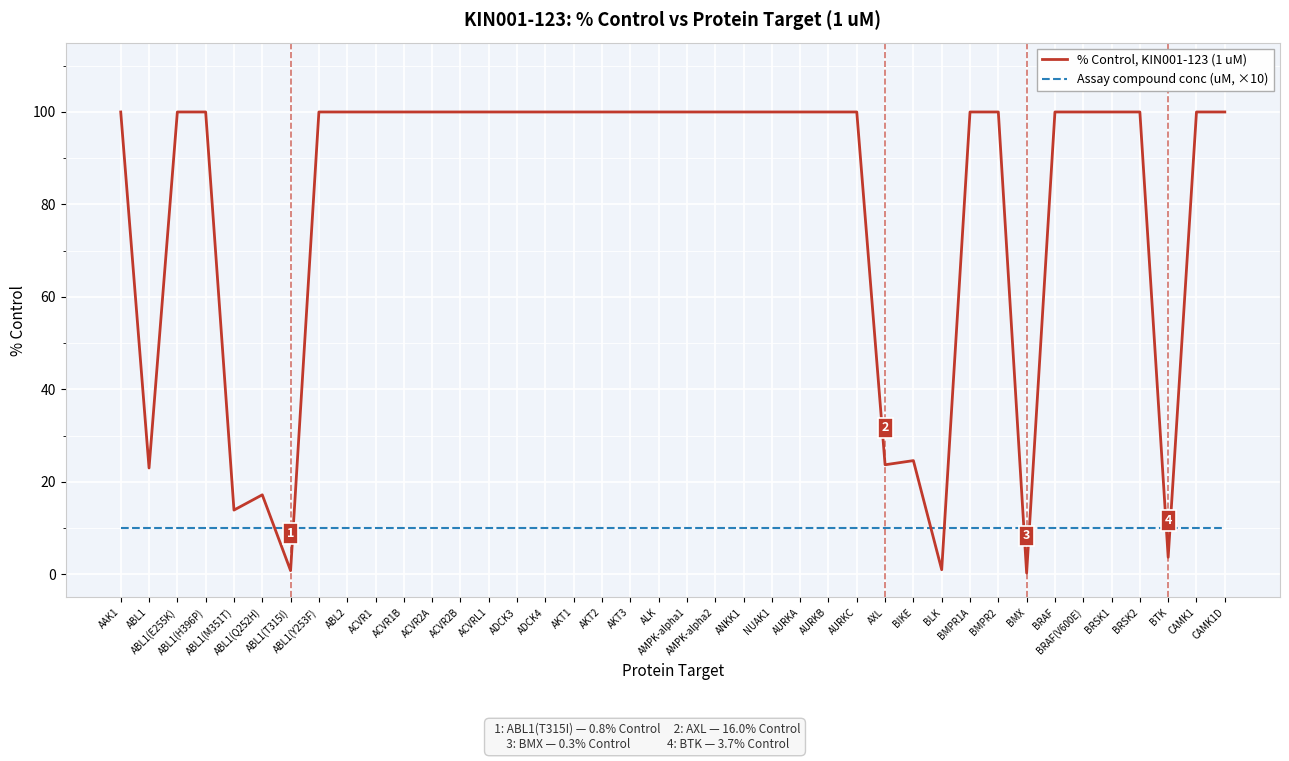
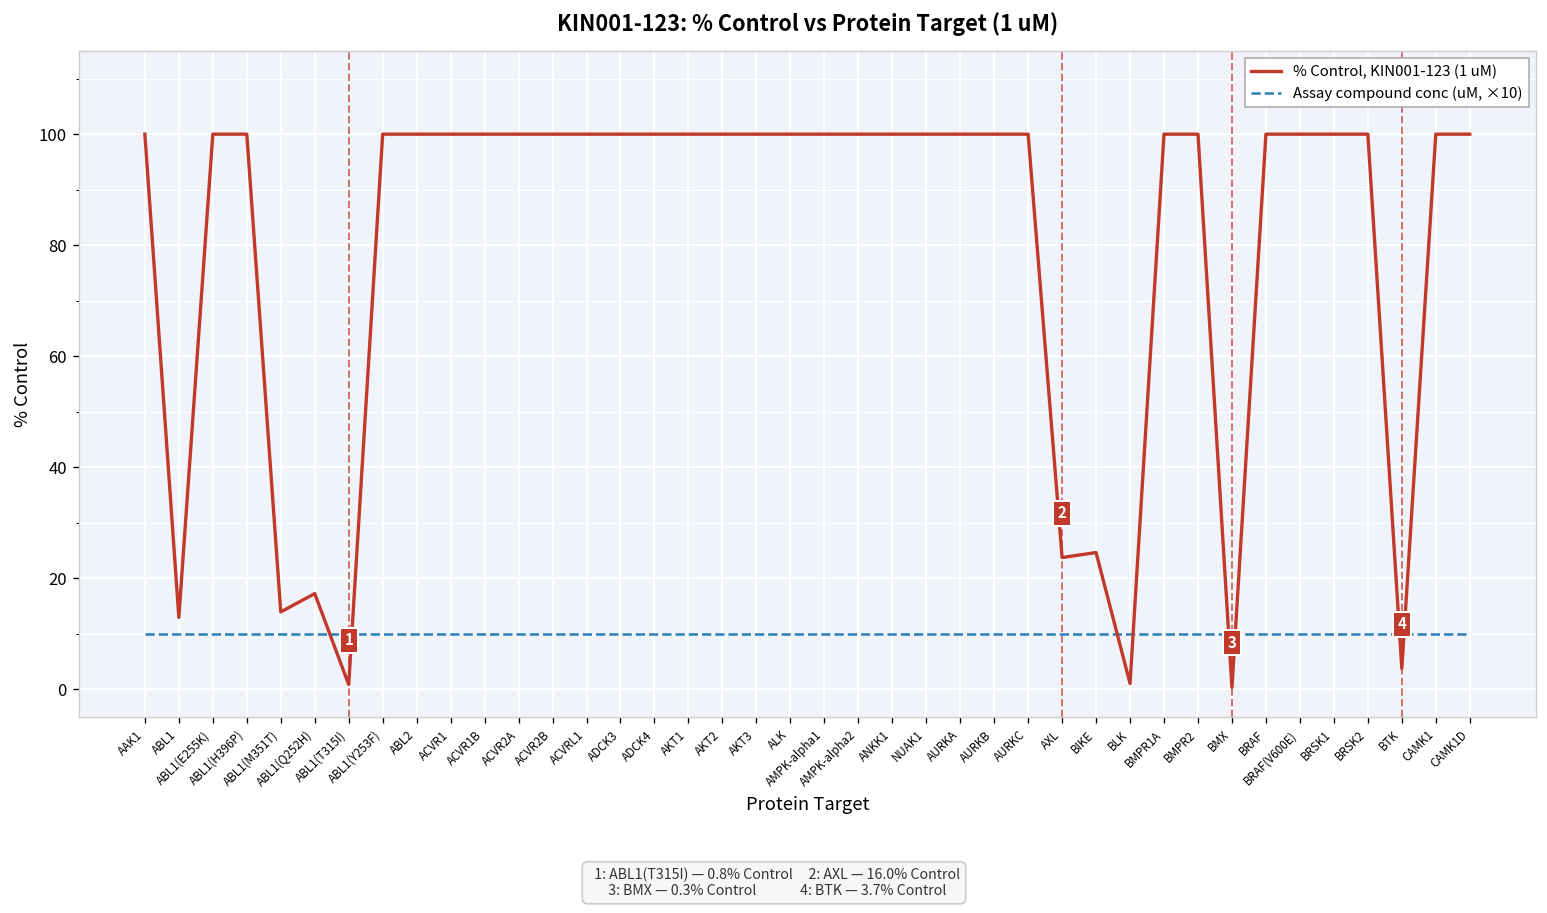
% Control, KIN001-123 (1 uM), ABL1: 23 -> 13
